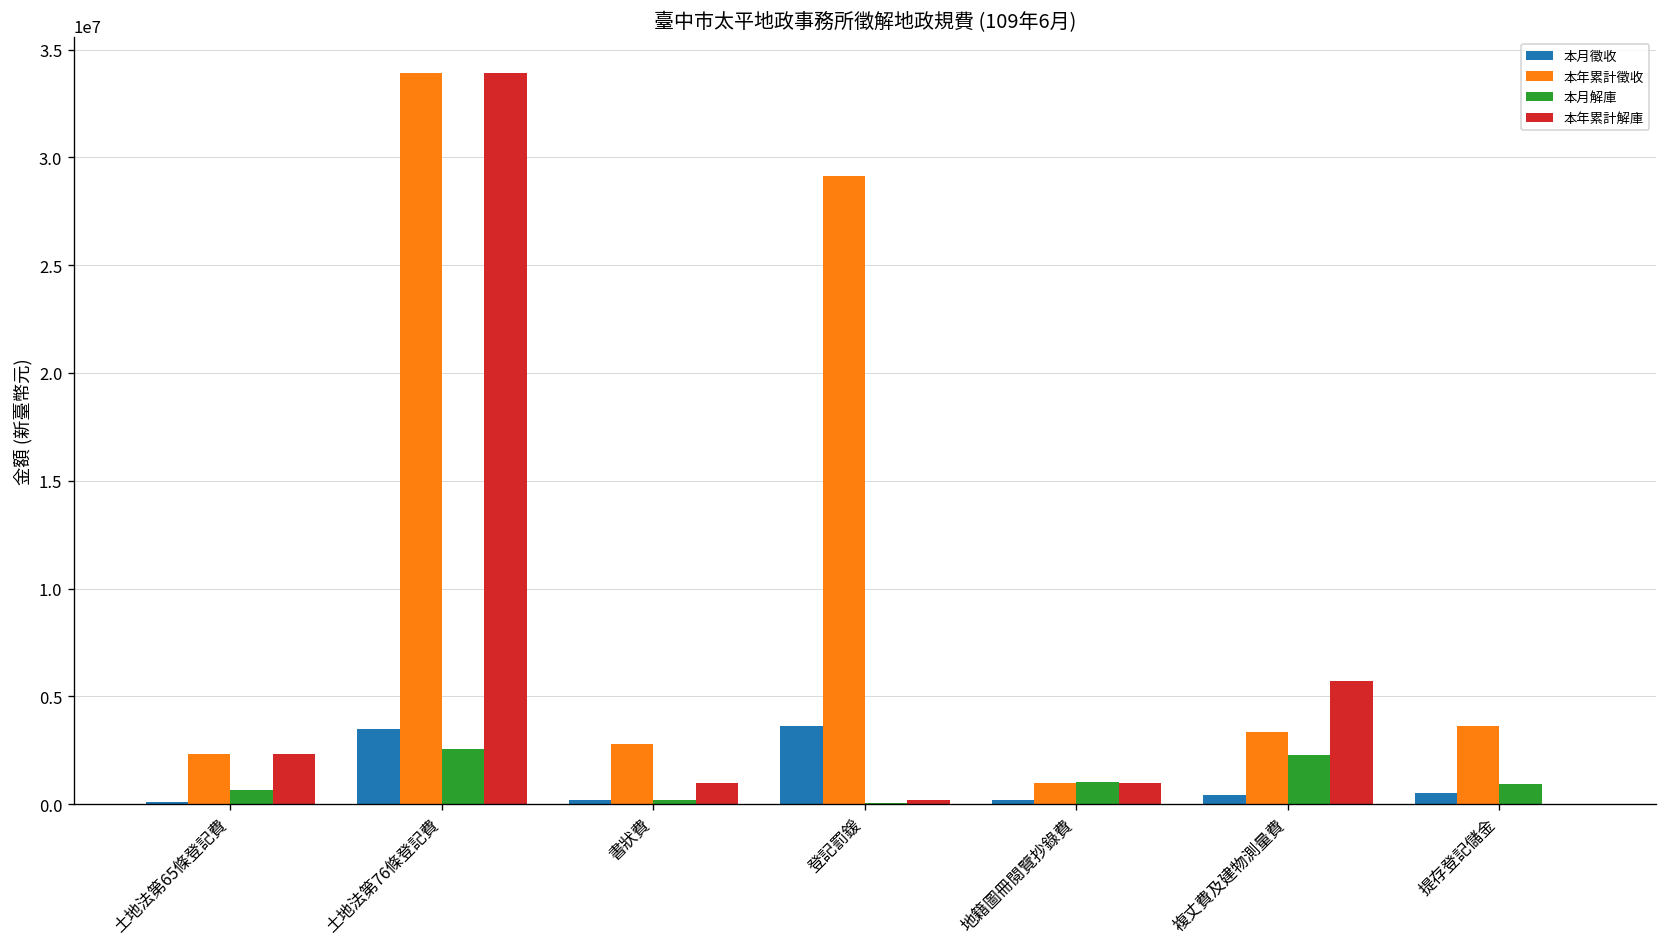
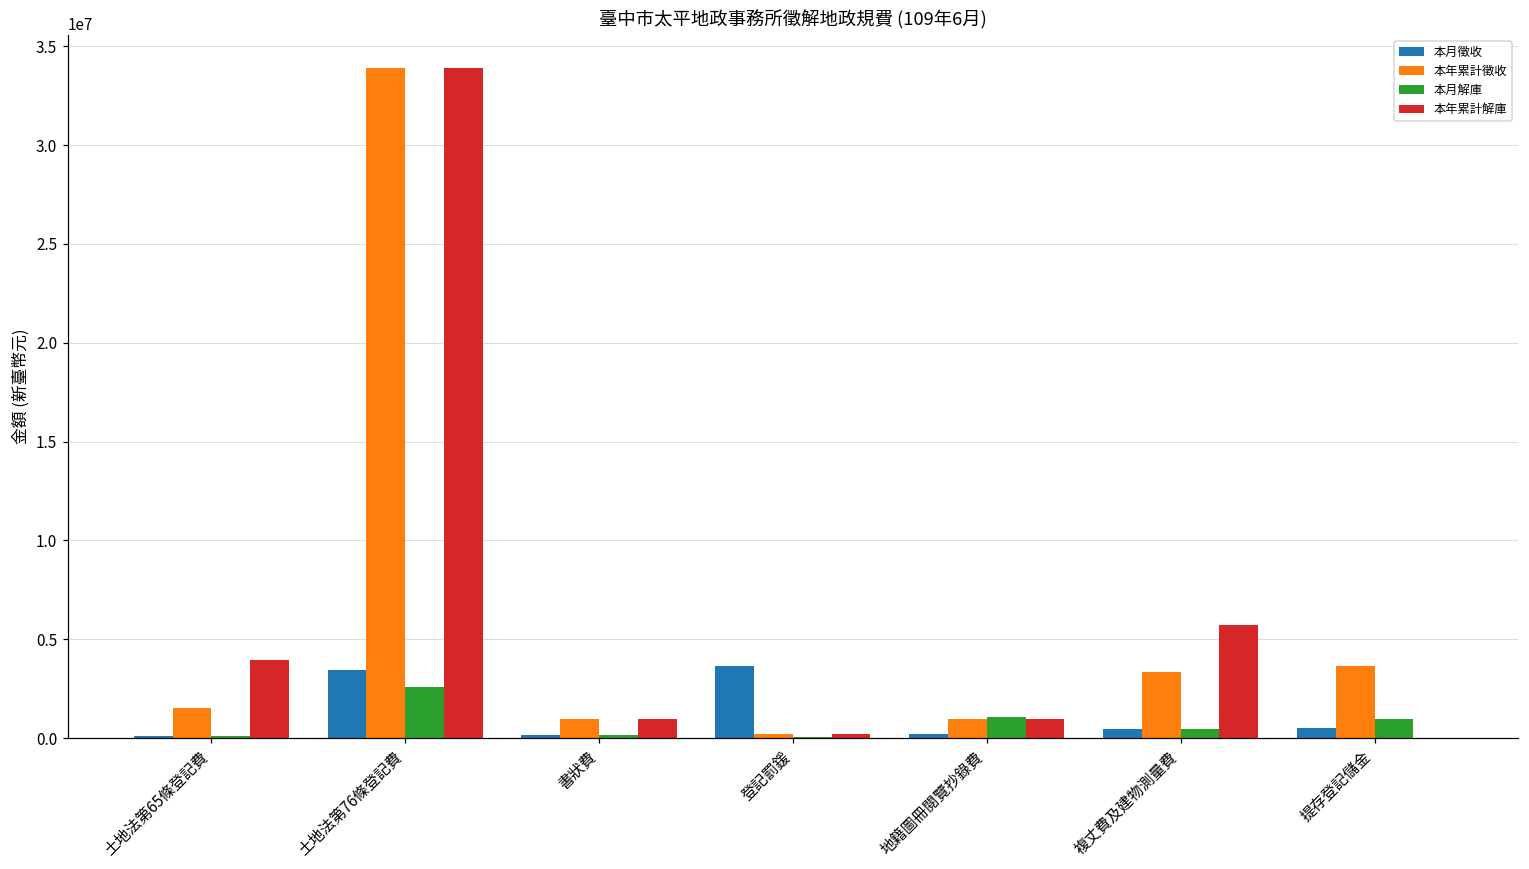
本年累計徵收, 土地法第65條登記費: 2300000 -> 1500000
本月解庫, 土地法第65條登記費: 700000 -> 100000
本年累計解庫, 土地法第65條登記費: 2300000 -> 3900000
本年累計徵收, 書狀費: 2800000 -> 1000000
本年累計徵收, 登記罰鍰: 29100000 -> 200000
本月解庫, 複丈費及建物測量費: 2300000 -> 400000
